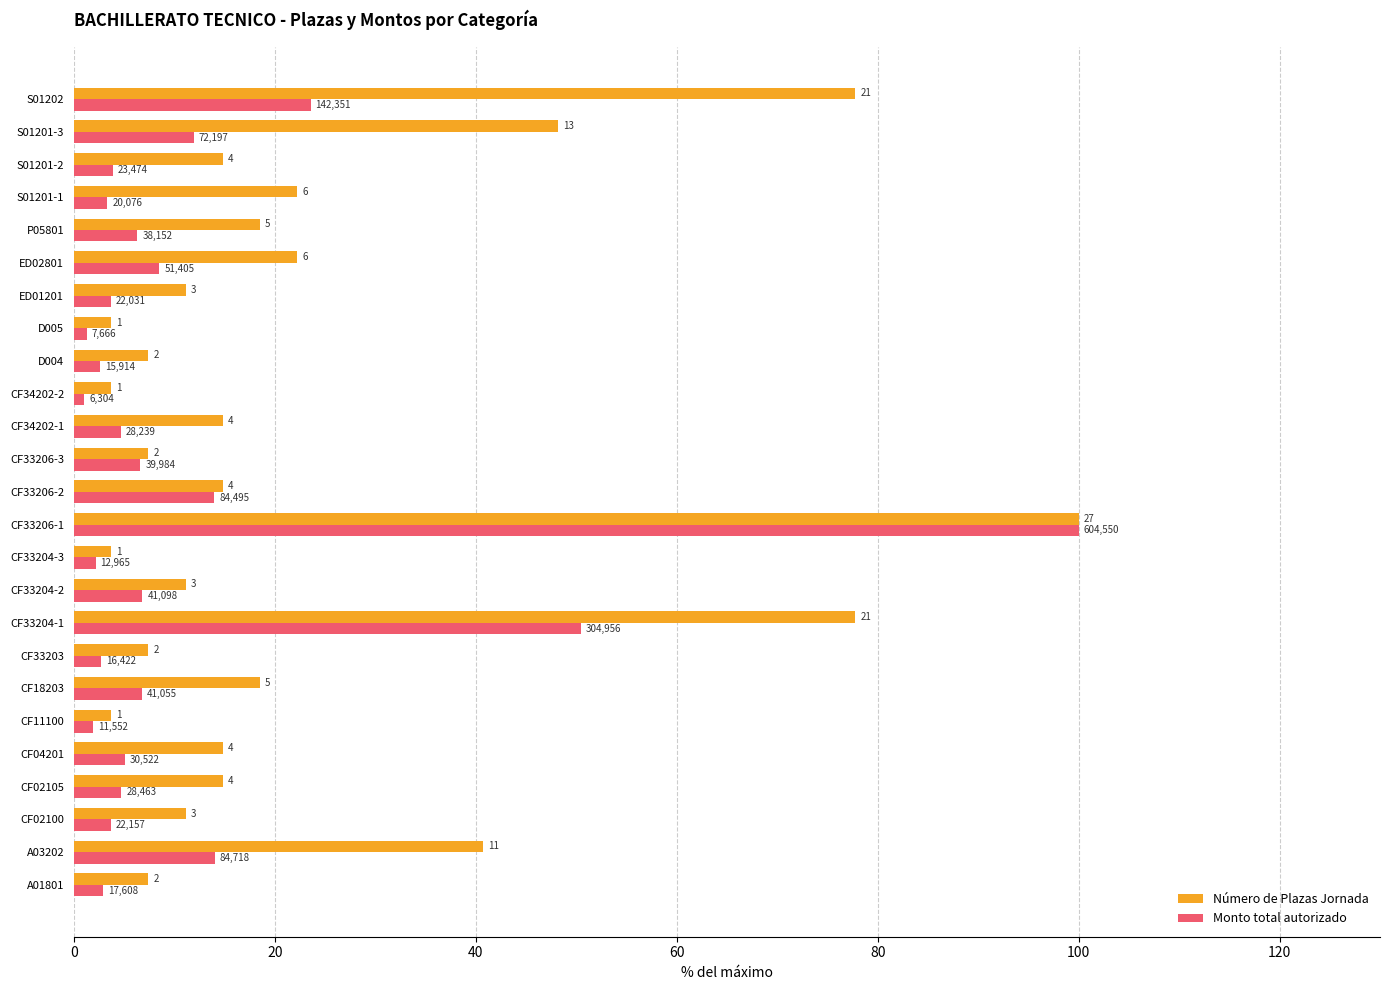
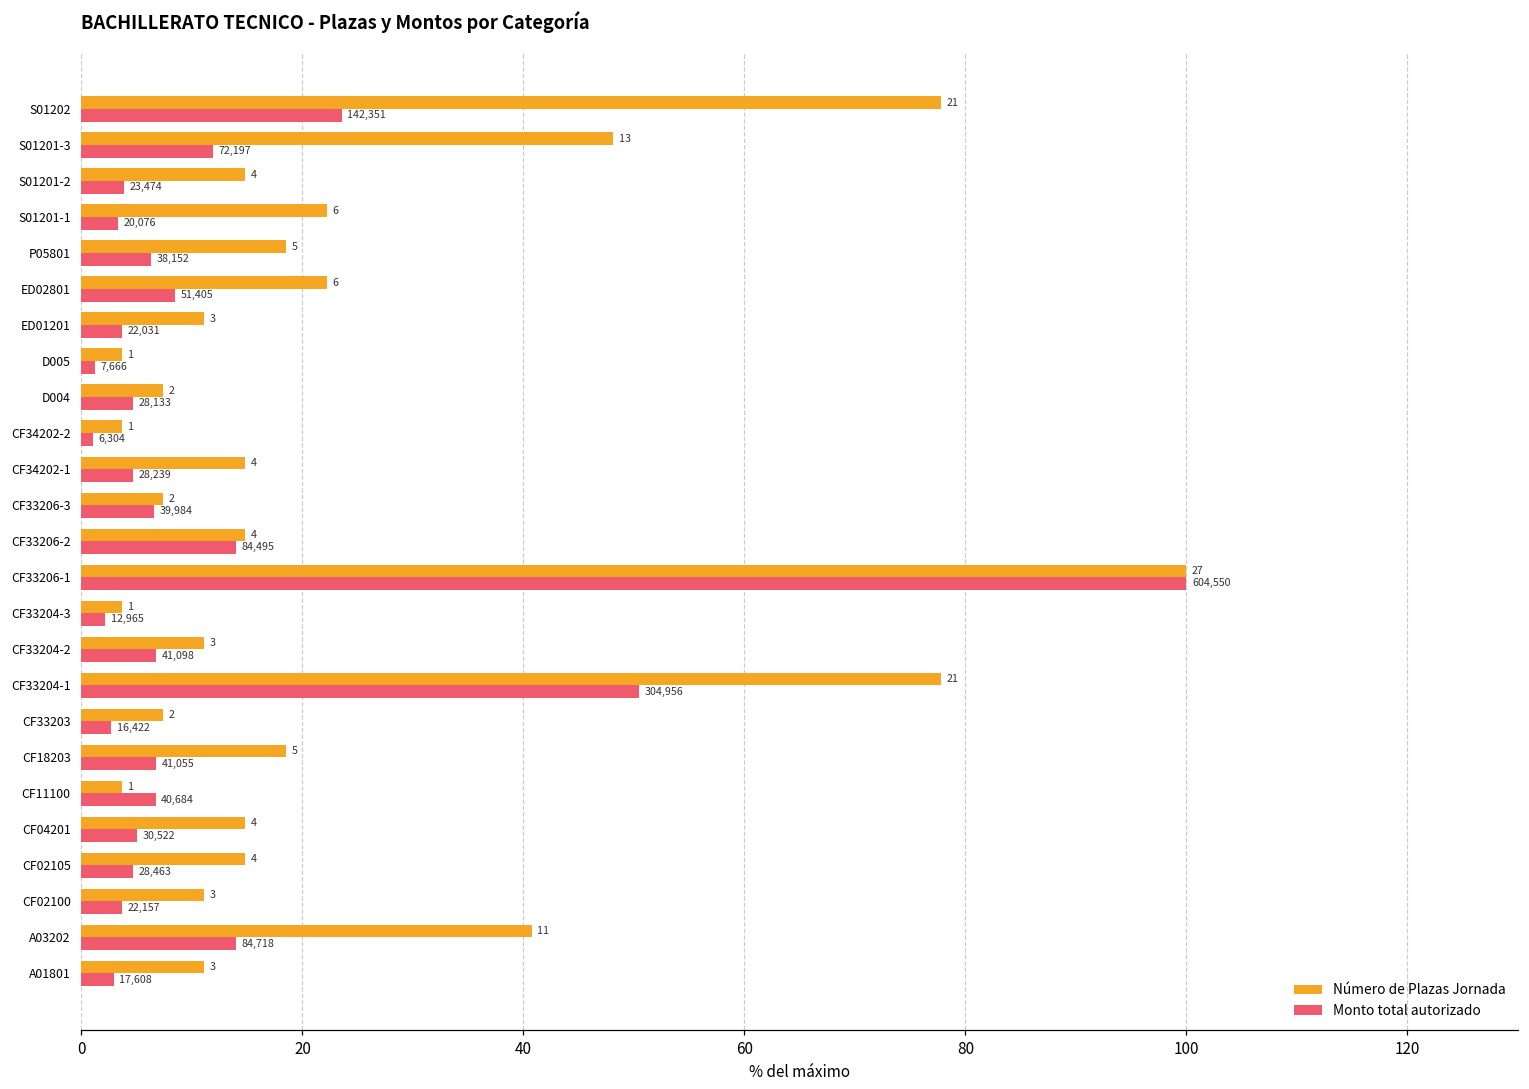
Monto total autorizado, D004: 15,914 -> 28,133
Monto total autorizado, CF11100: 11,552 -> 40,684
Número de Plazas Jornada, A01801: 2 -> 3
